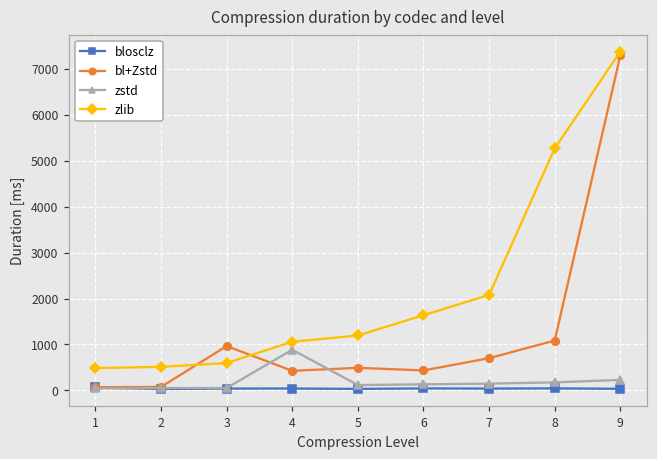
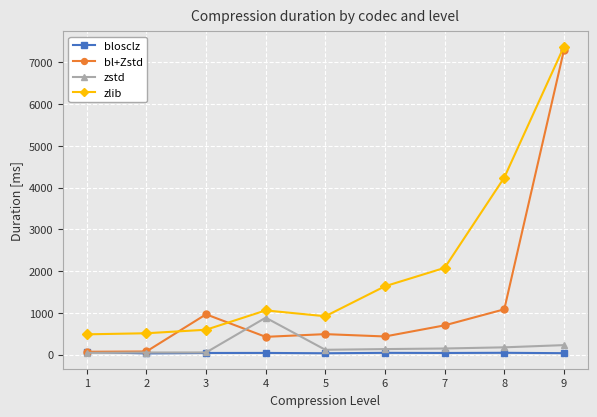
zlib, 5: 1200 -> 900
zlib, 8: 5300 -> 4200
